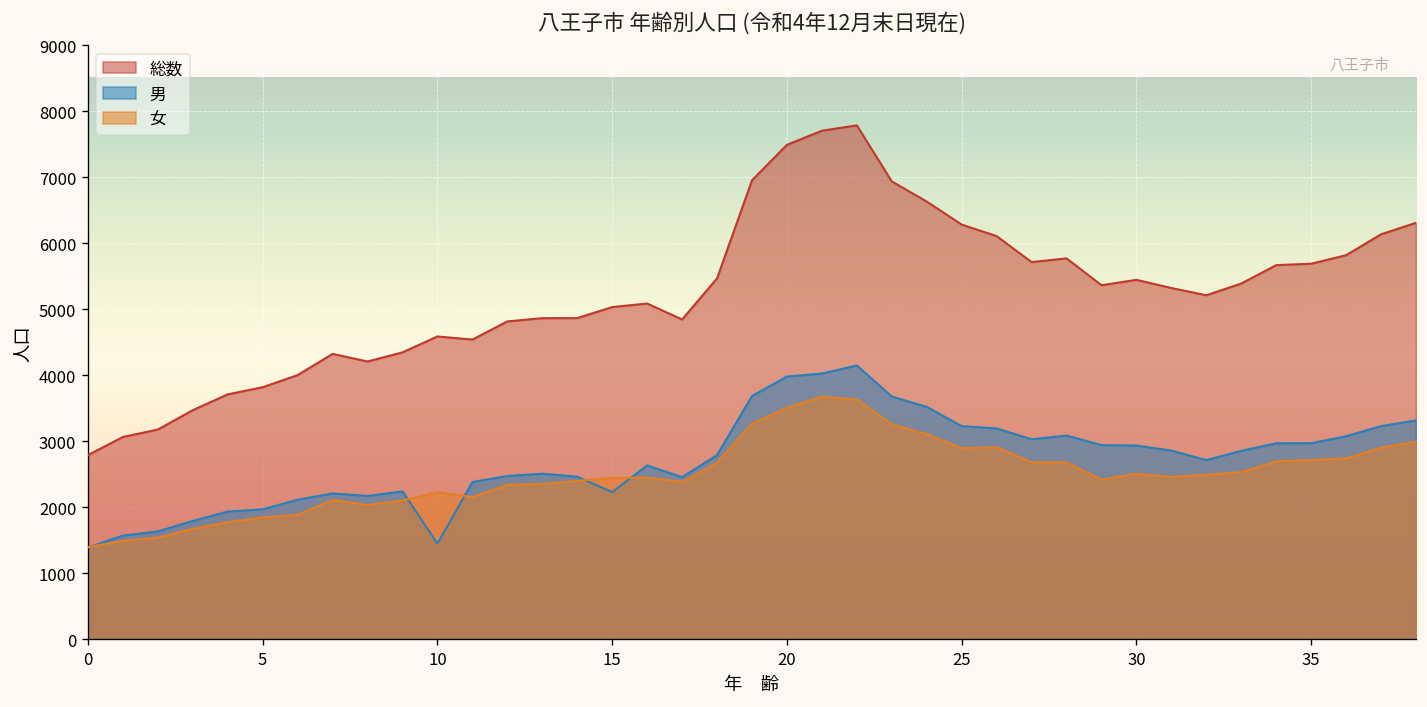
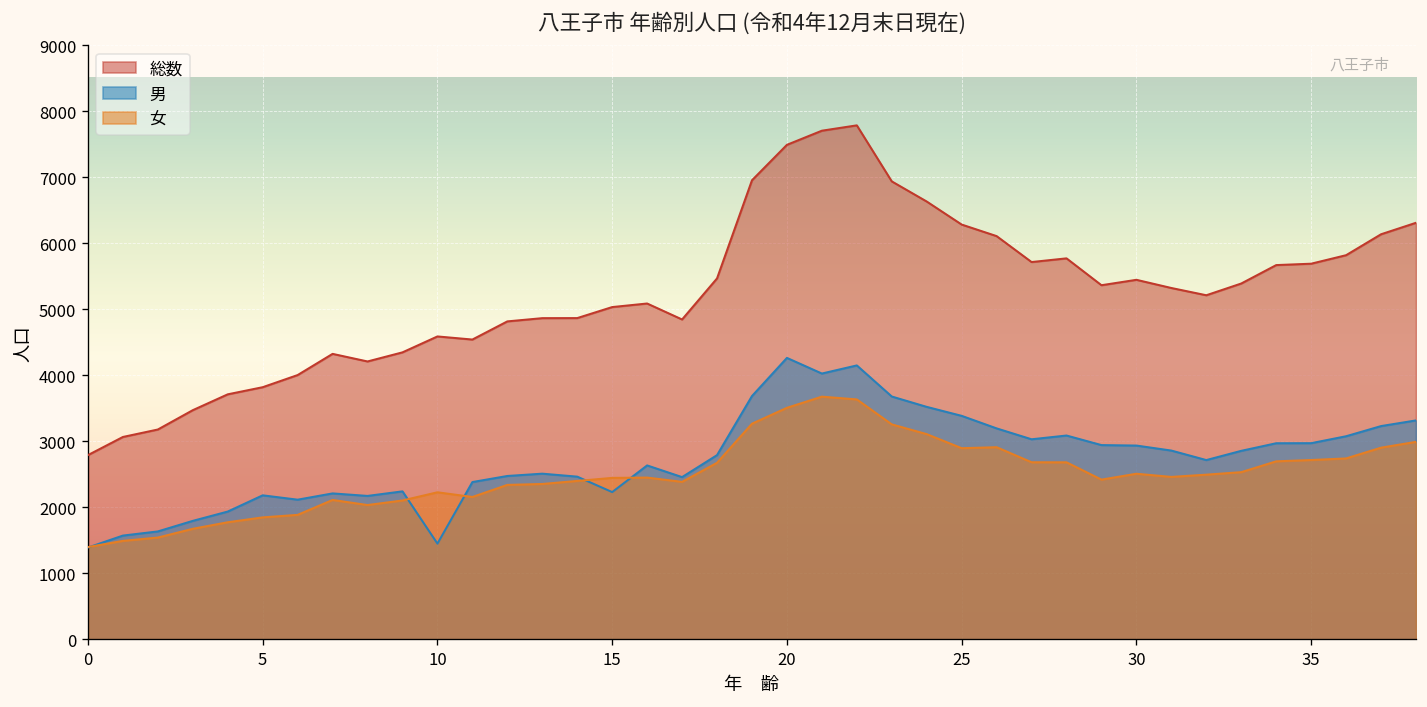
男, 5: 2000 -> 2200
男, 20: 4000 -> 4300
男, 25: 3200 -> 3400
